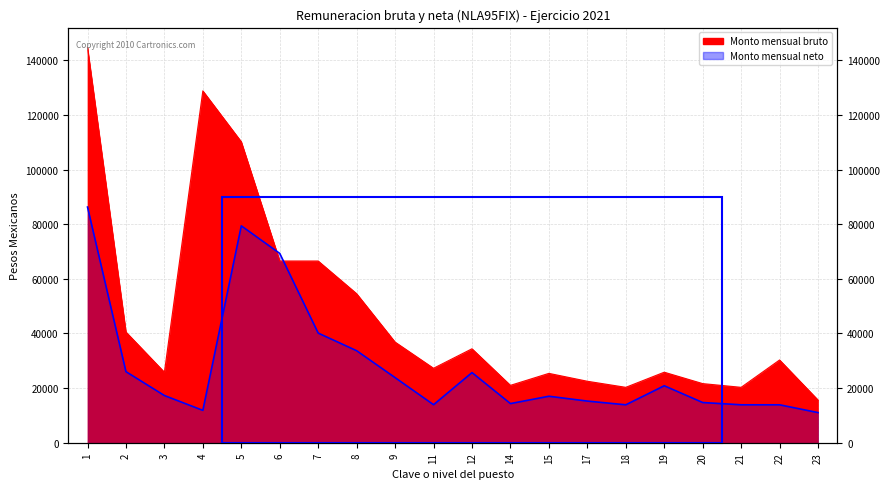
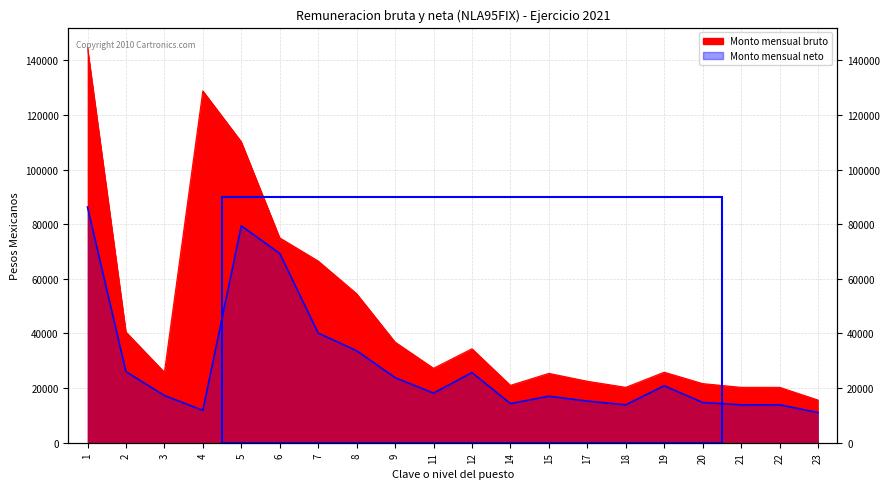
Monto mensual bruto, 6: 67000 -> 75000
Monto mensual neto, 11: 14000 -> 18000
Monto mensual bruto, 22: 30000 -> 20000
